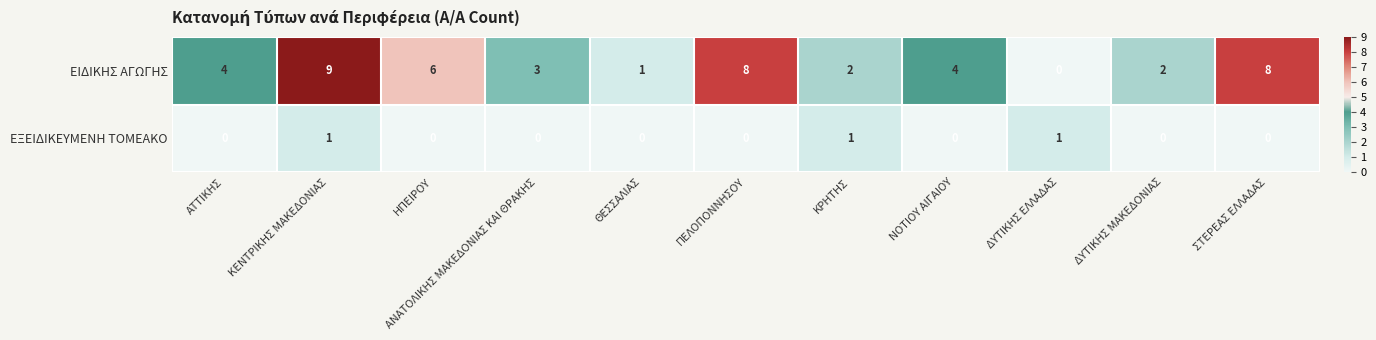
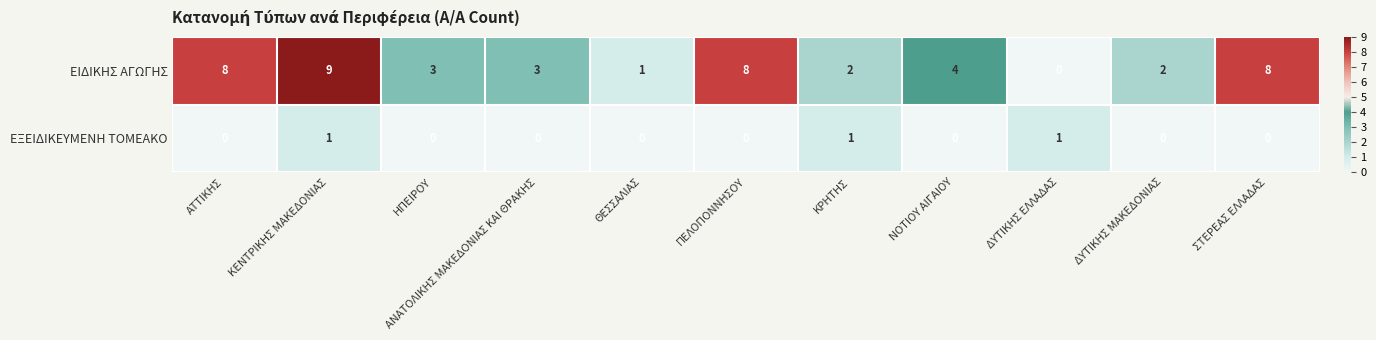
ΕΙΔΙΚΗΣ ΑΓΩΓΗΣ, ΑΤΤΙΚΗΣ: 4 -> 8
ΕΙΔΙΚΗΣ ΑΓΩΓΗΣ, ΗΠΕΙΡΟΥ: 6 -> 3
